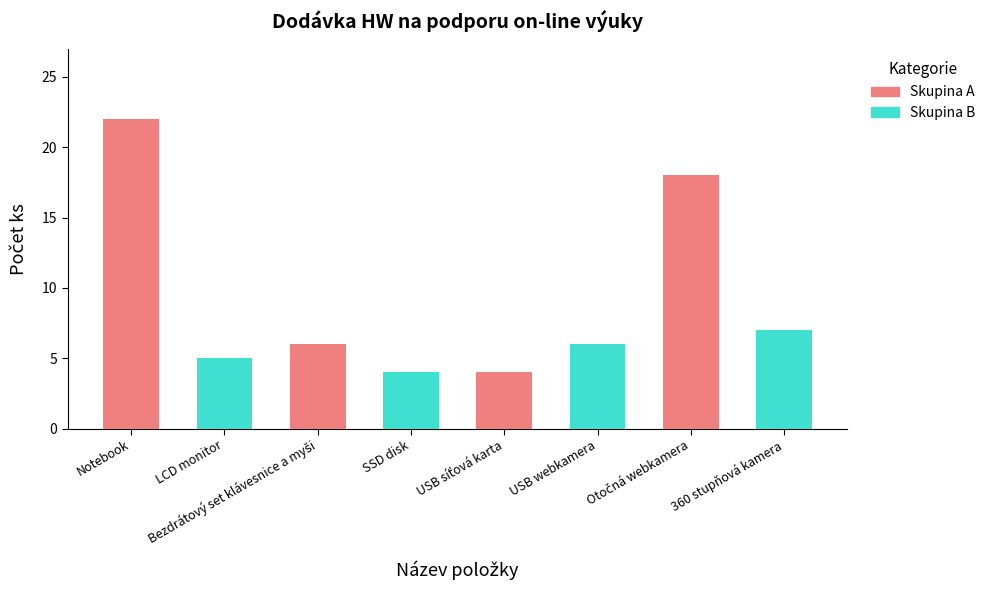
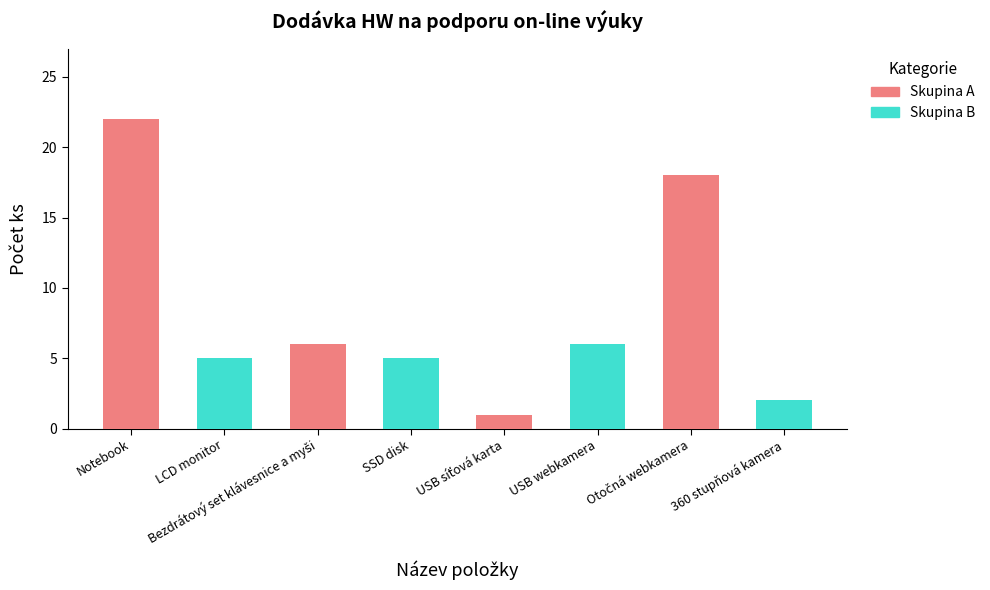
SSD disk: 4 -> 5
USB síťová karta: 4 -> 1
360 stupňová kamera: 7 -> 2
